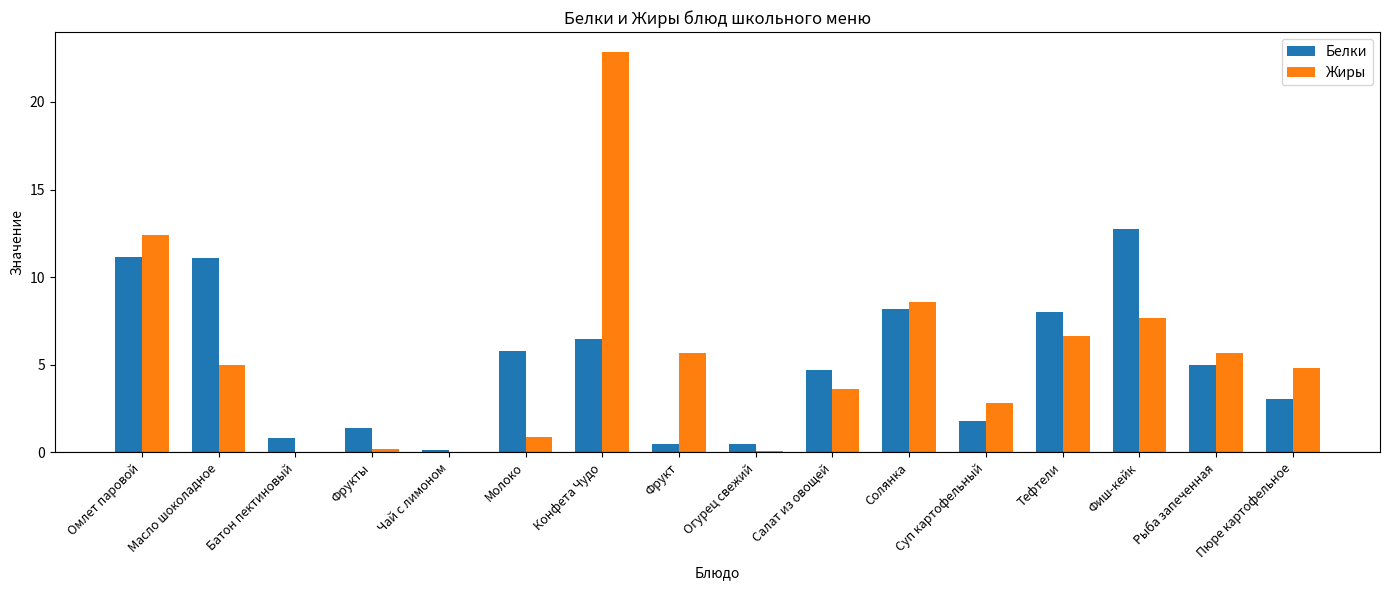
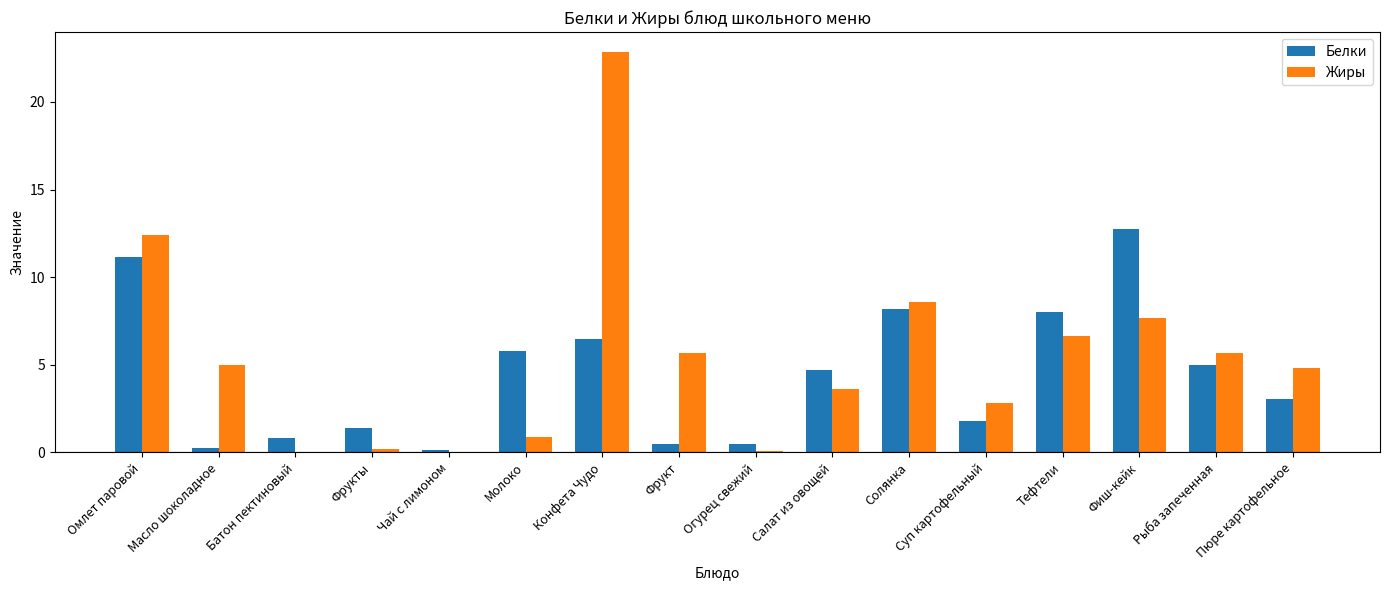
Белки, Масло шоколадное: 11.1 -> 0.3
